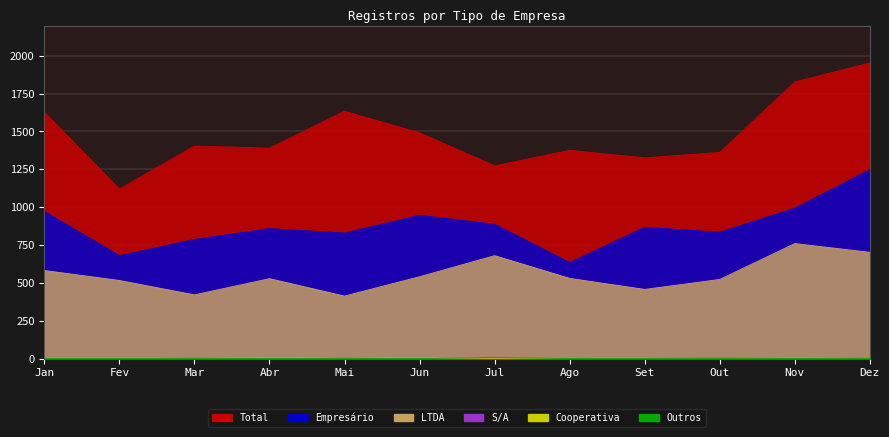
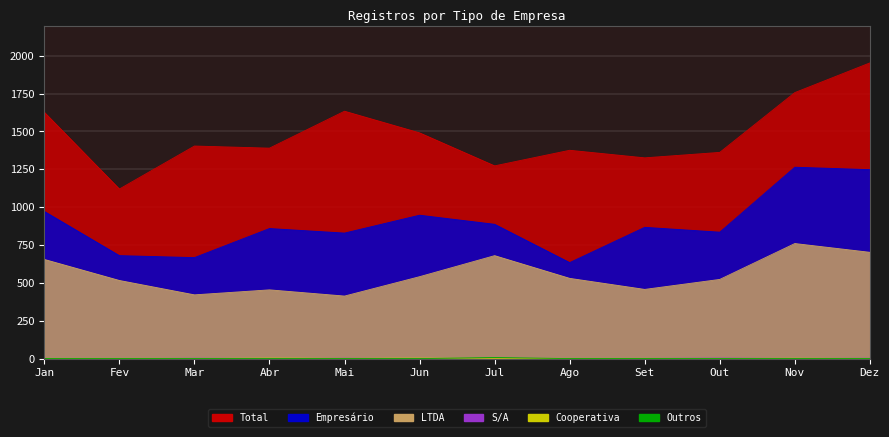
LTDA, Jan: 580 -> 660
Empresário, Mar: 790 -> 670
LTDA, Abr: 530 -> 450
Total, Nov: 1830 -> 1760
Empresário, Nov: 990 -> 1260
